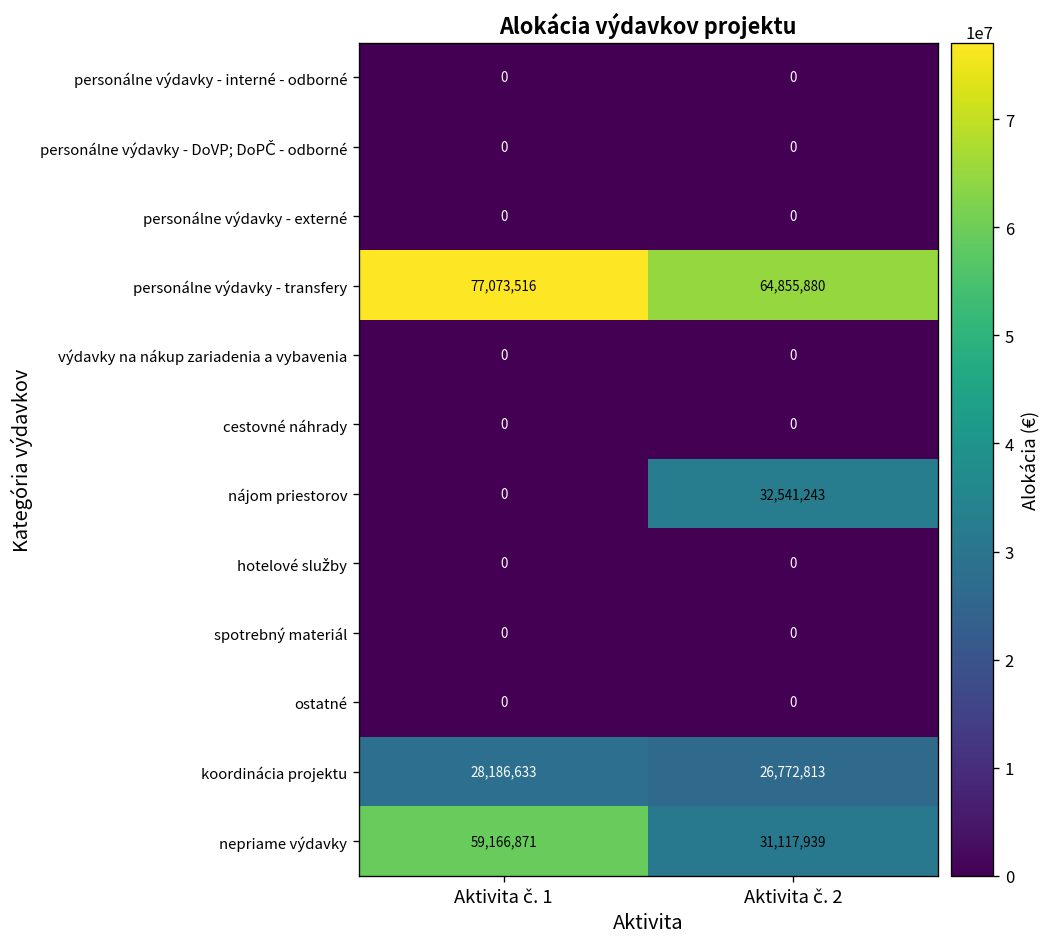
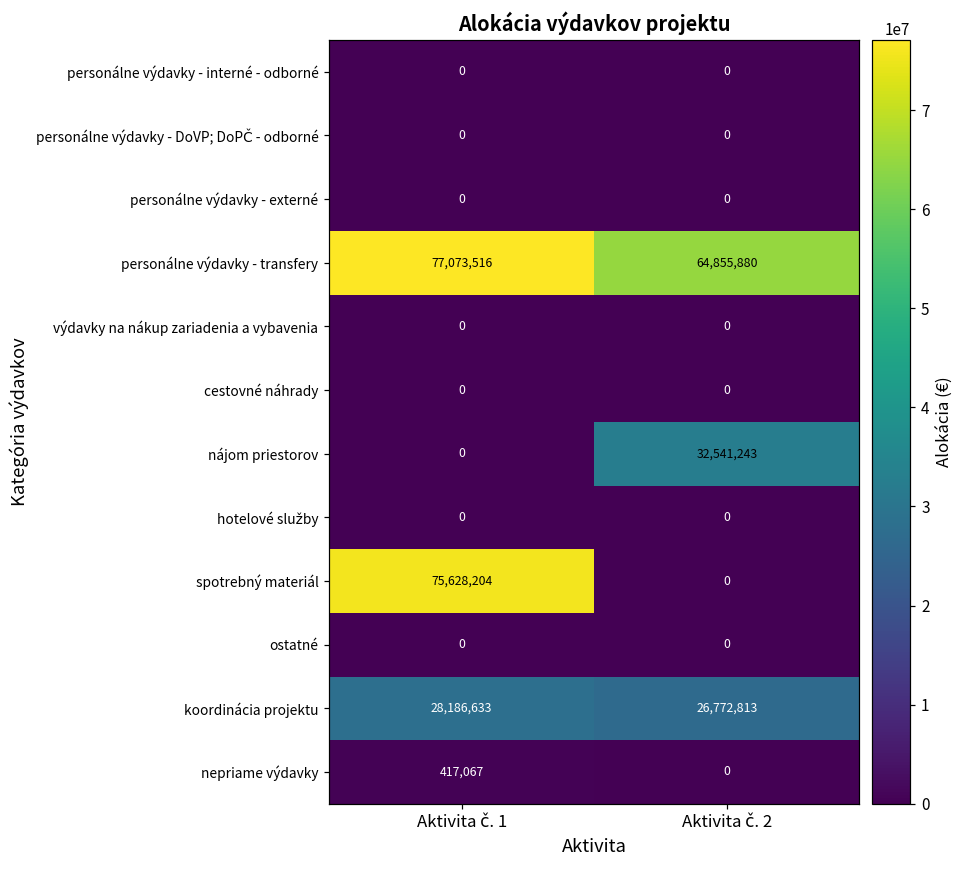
spotrebný materiál, Aktivita č. 1: 0 -> 75,628,204
nepriame výdavky, Aktivita č. 1: 59,166,871 -> 417,067
nepriame výdavky, Aktivita č. 2: 31,117,939 -> 0
